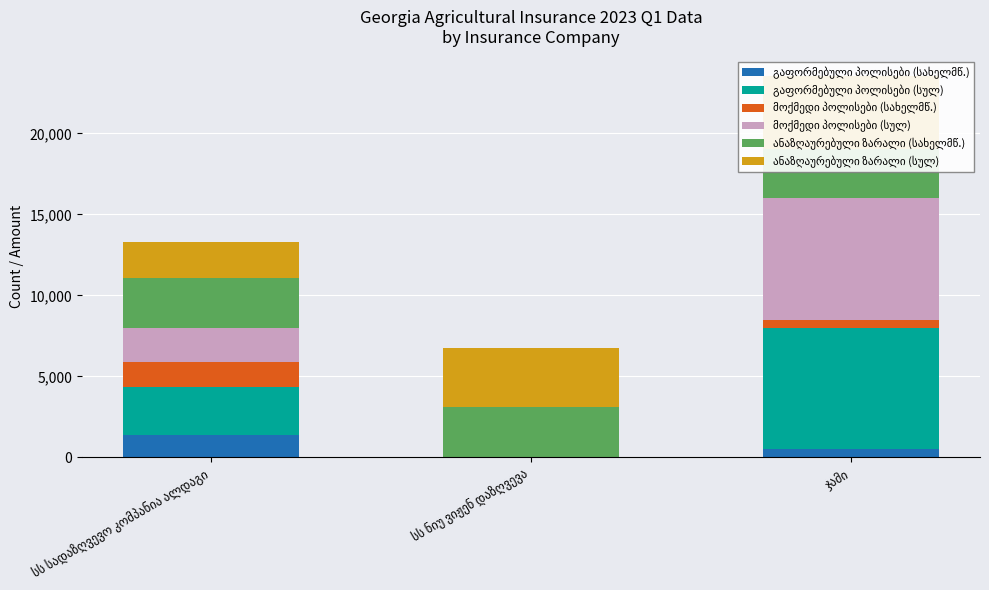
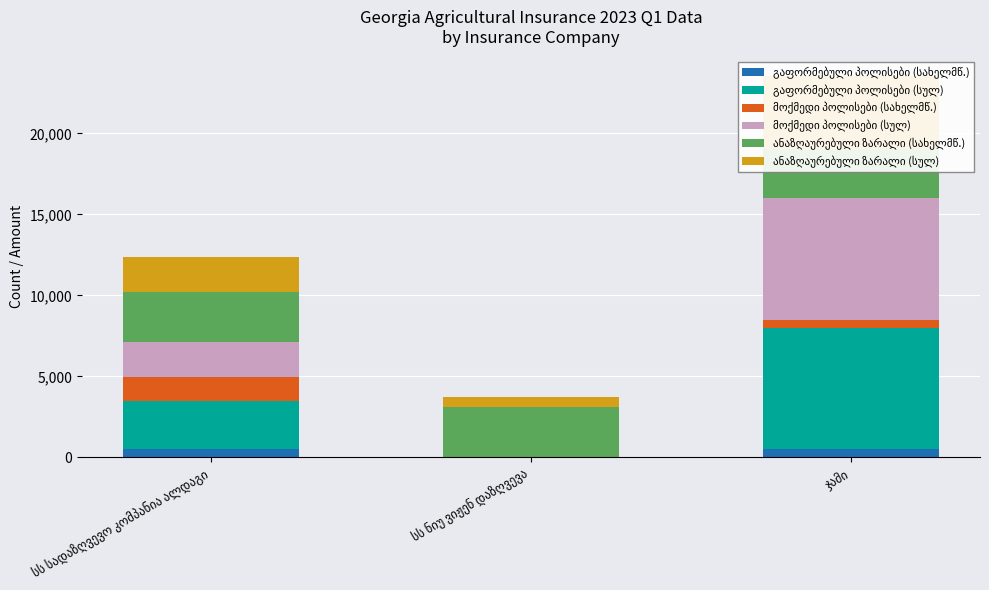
გაფორმებული პოლისები (სახელმწ.), სს სადაზღვევო კომპანია ალდაგი: 1,400 -> 500
ანაზღაურებული ზარალი (სულ), სს ნიუ ვიჟენ დაზღვევა: 3,600 -> 600
